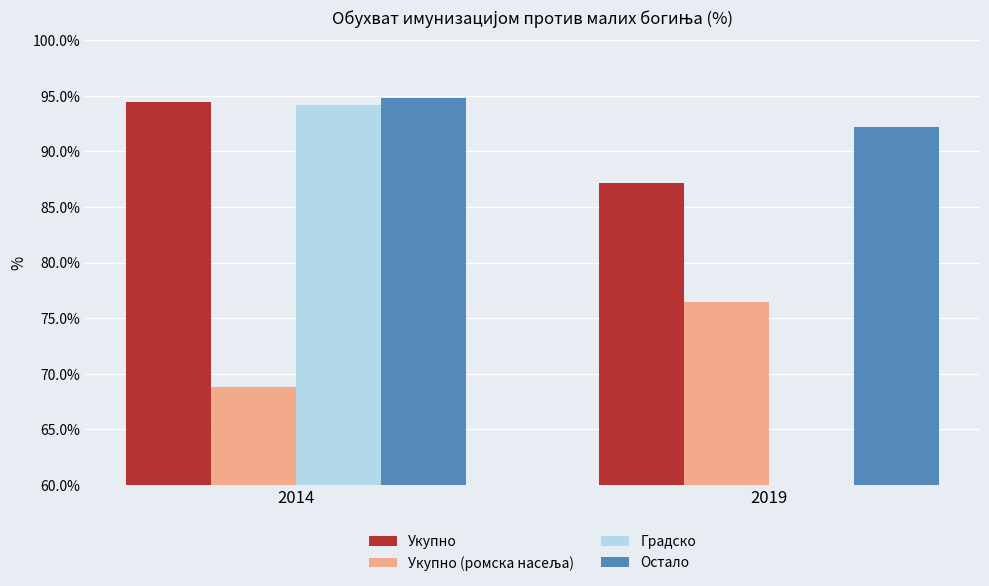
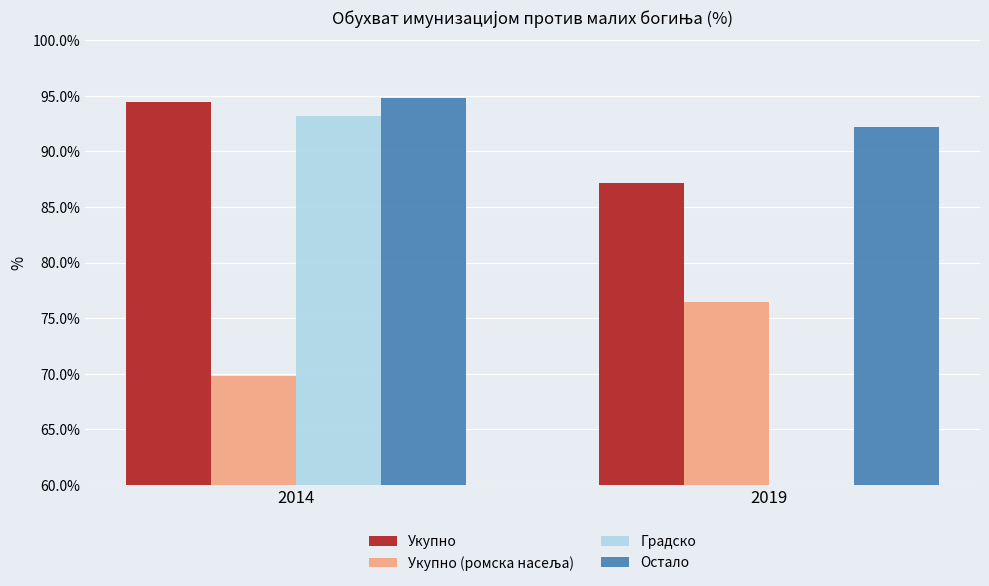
Укупно (ромска насеља), 2014: 68.8% -> 69.8%
Градско, 2014: 94.2% -> 93.2%
